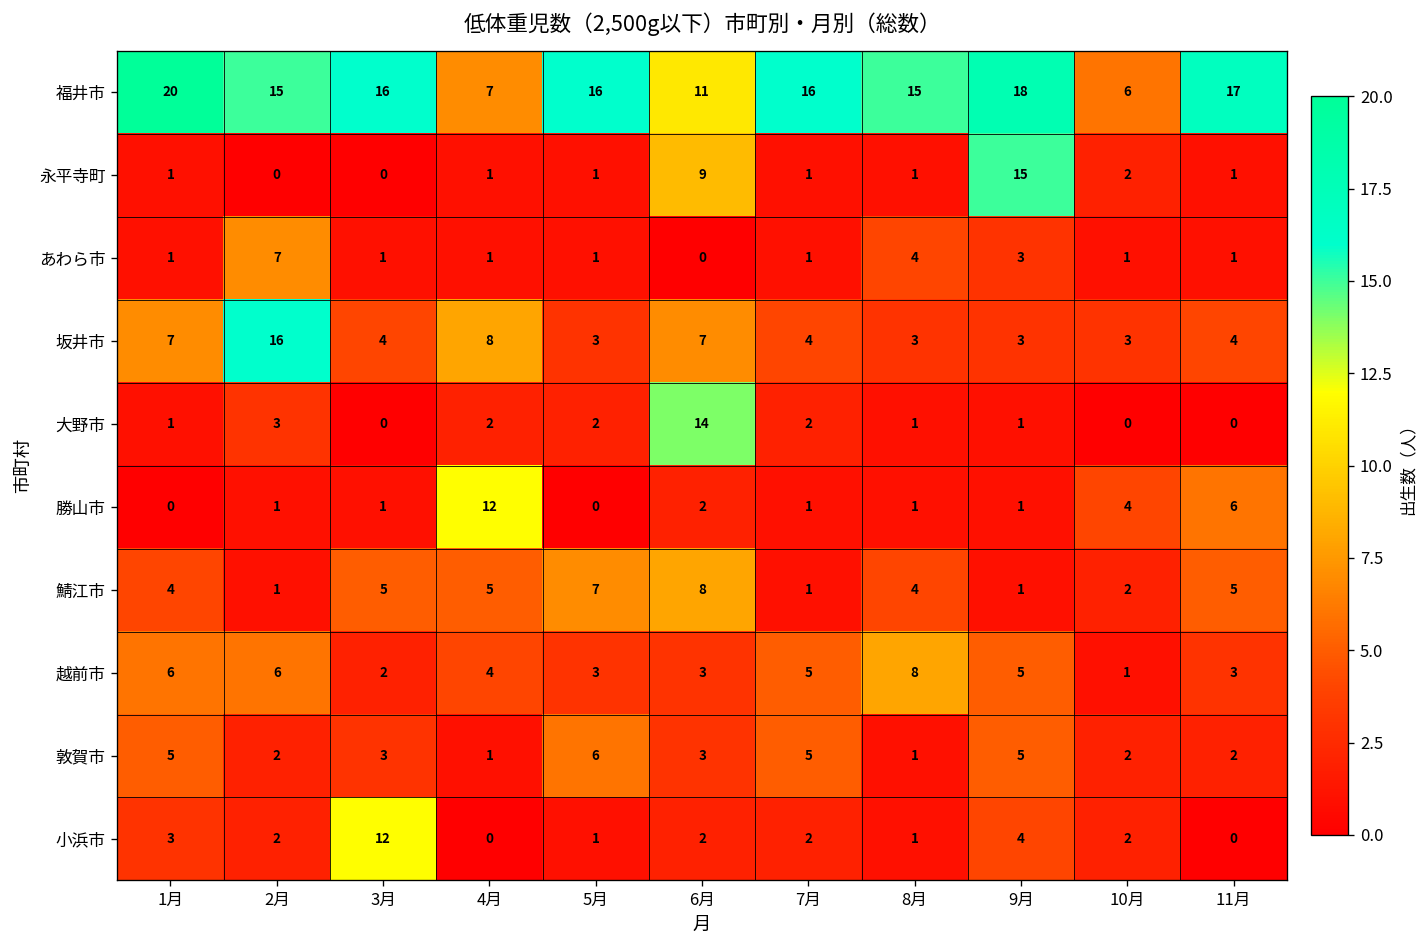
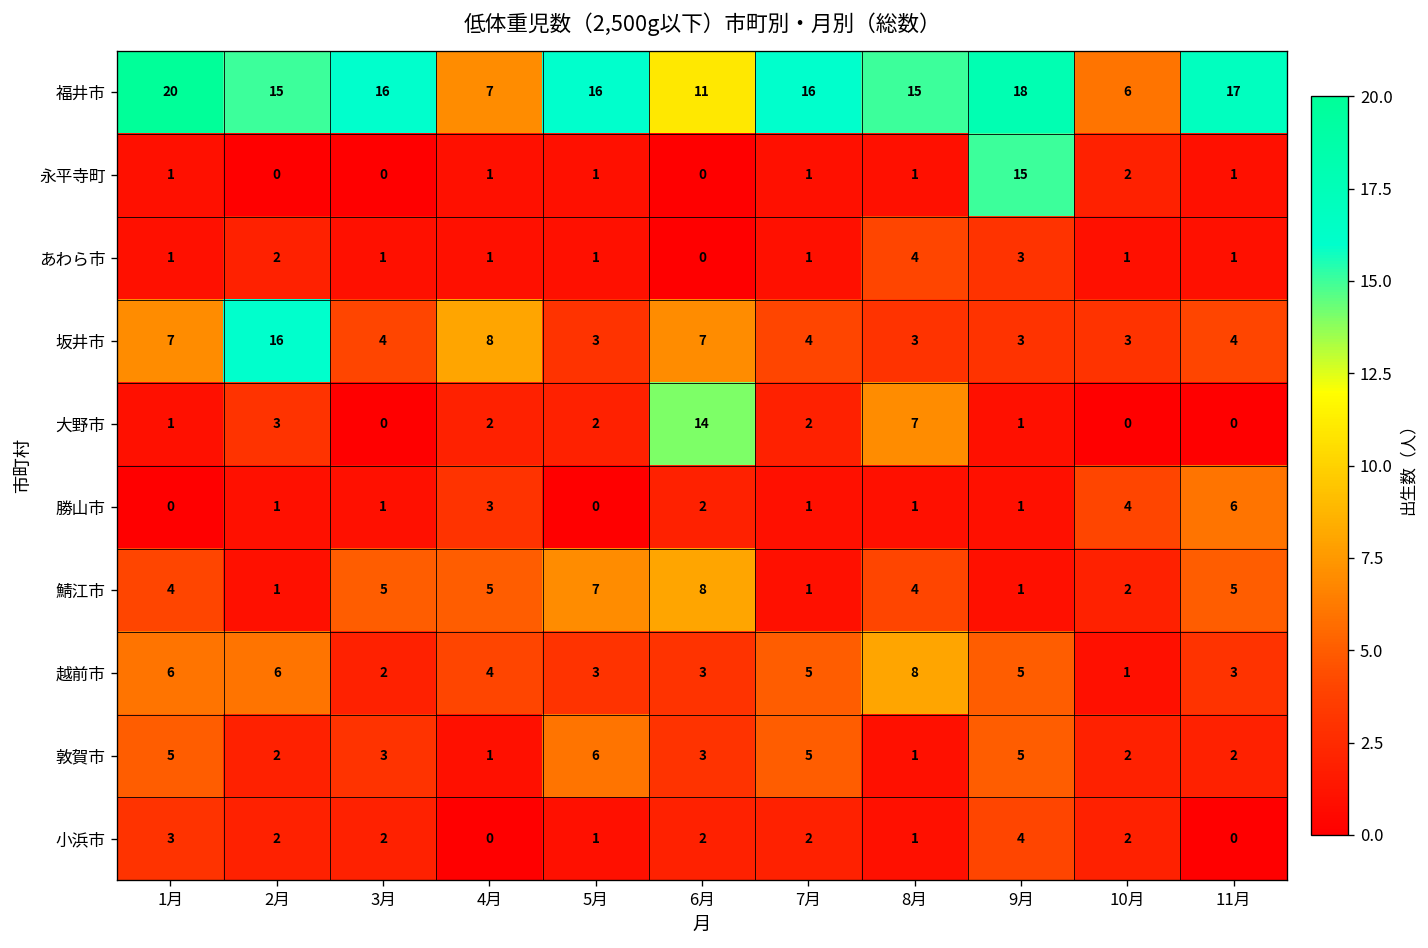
永平寺町, 6月: 9 -> 0
あわら市, 2月: 7 -> 2
大野市, 8月: 1 -> 7
勝山市, 4月: 12 -> 3
小浜市, 3月: 12 -> 2
